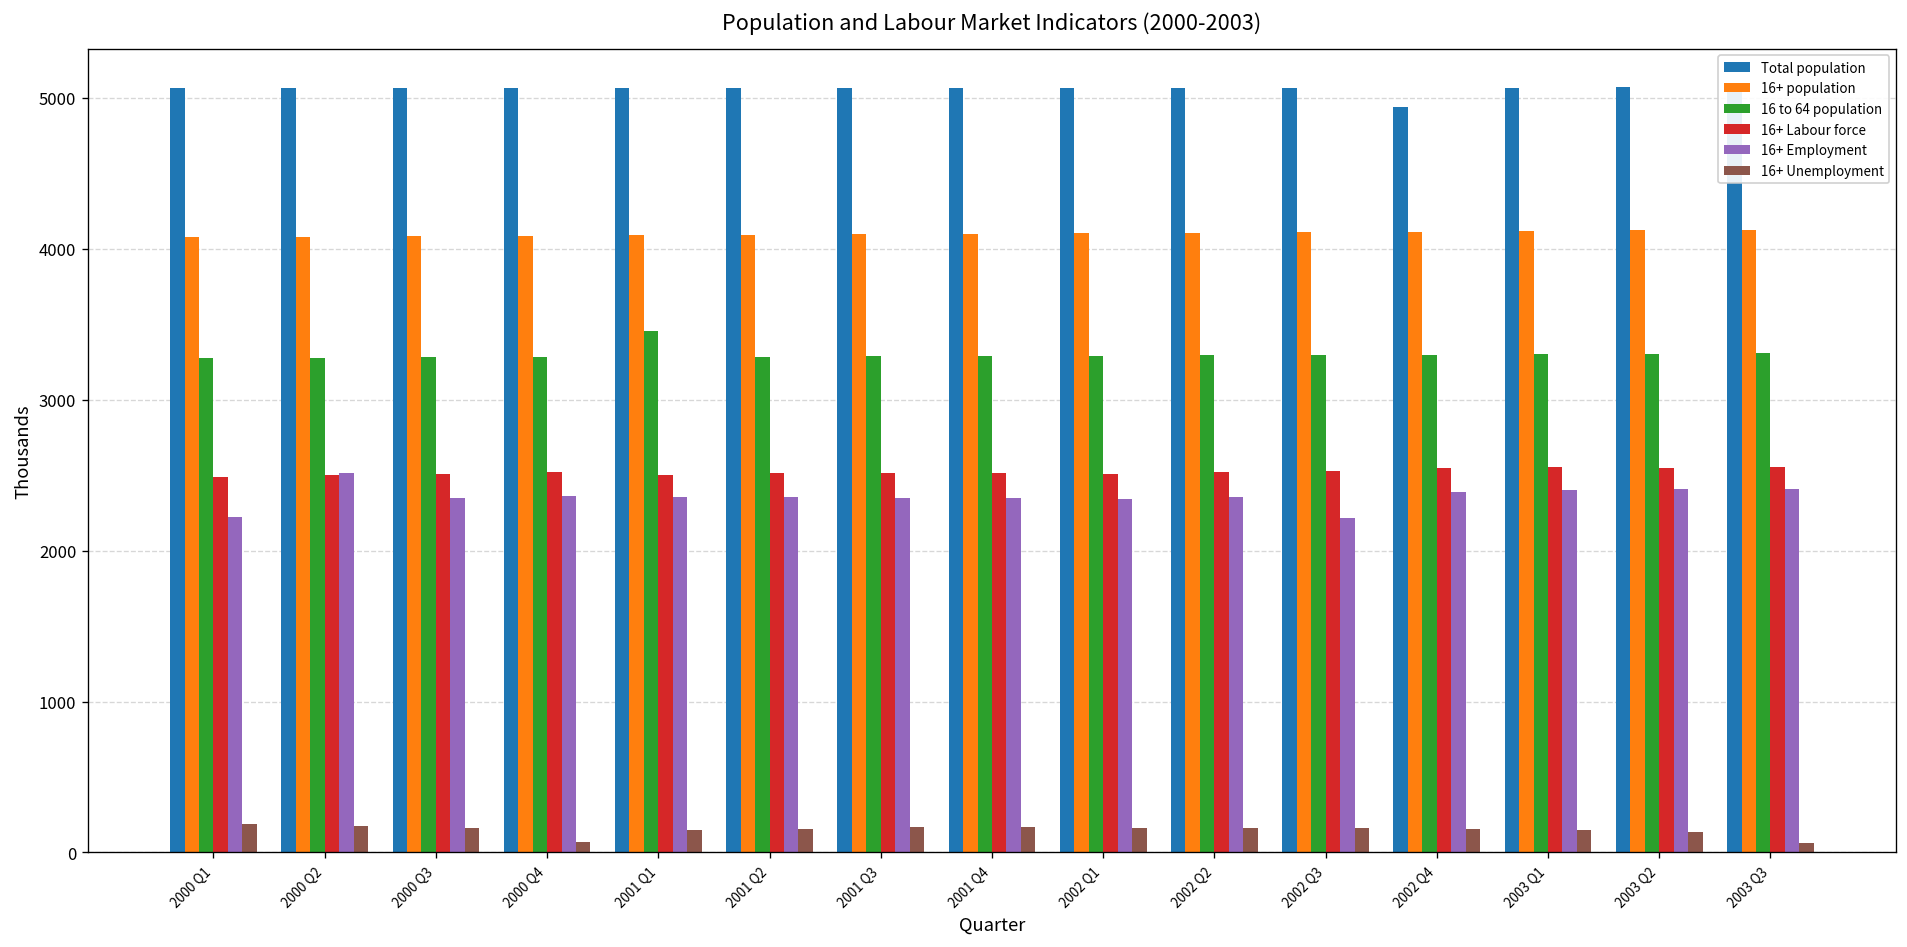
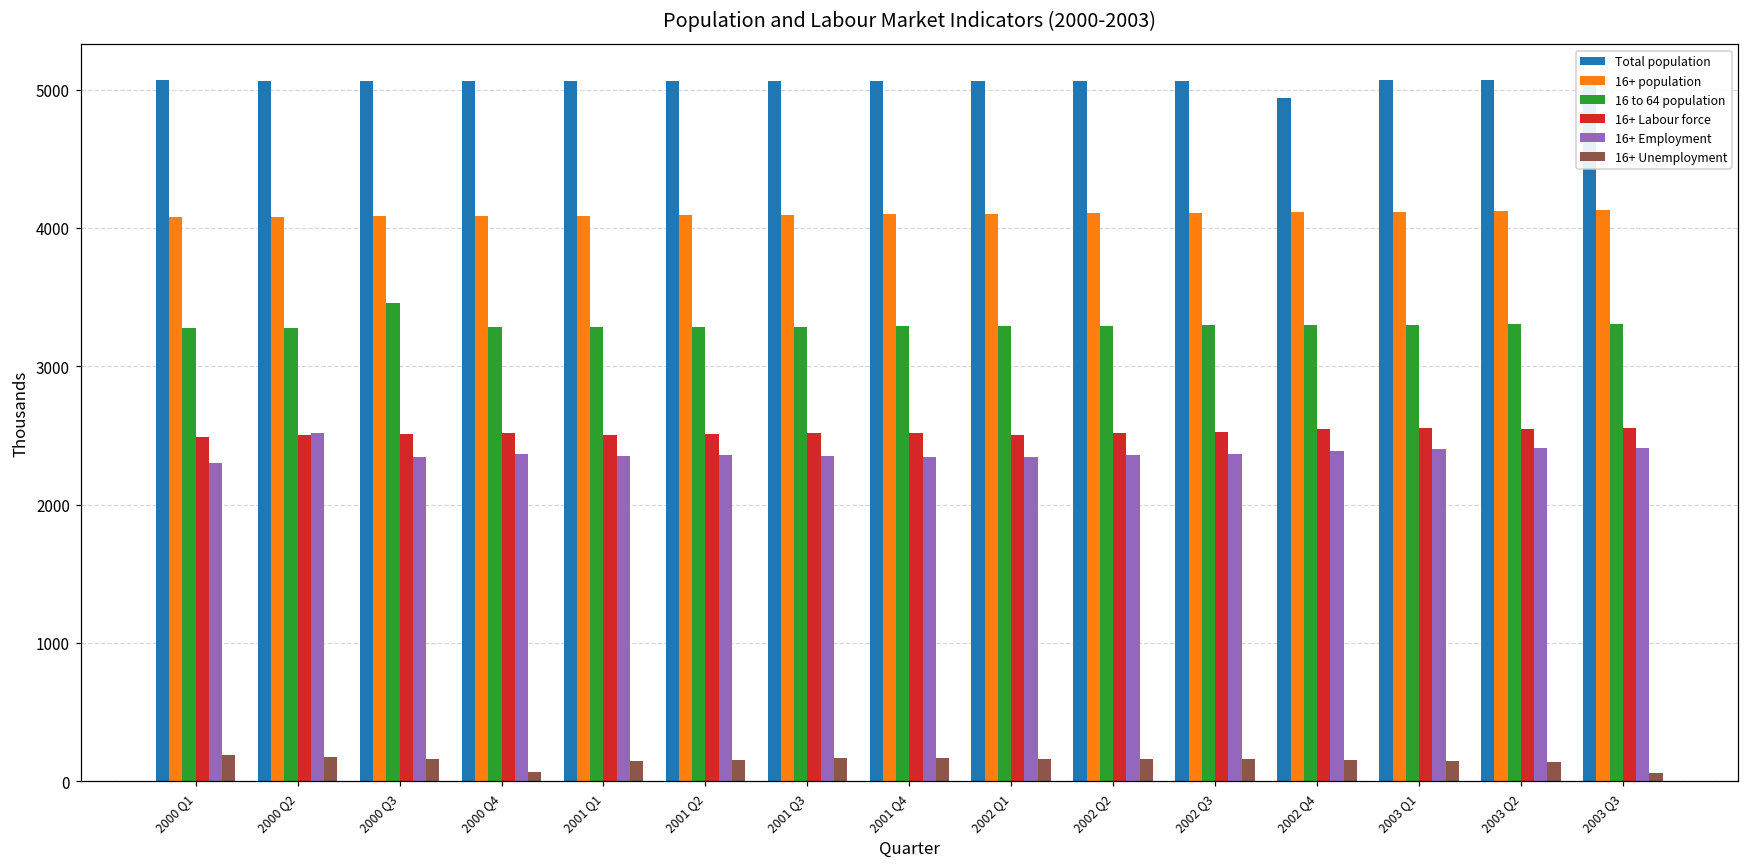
16+ Employment, 2000 Q1: 2220 -> 2300
16 to 64 population, 2000 Q3: 3280 -> 3460
16 to 64 population, 2001 Q1: 3460 -> 3280
16+ Employment, 2002 Q3: 2210 -> 2370
